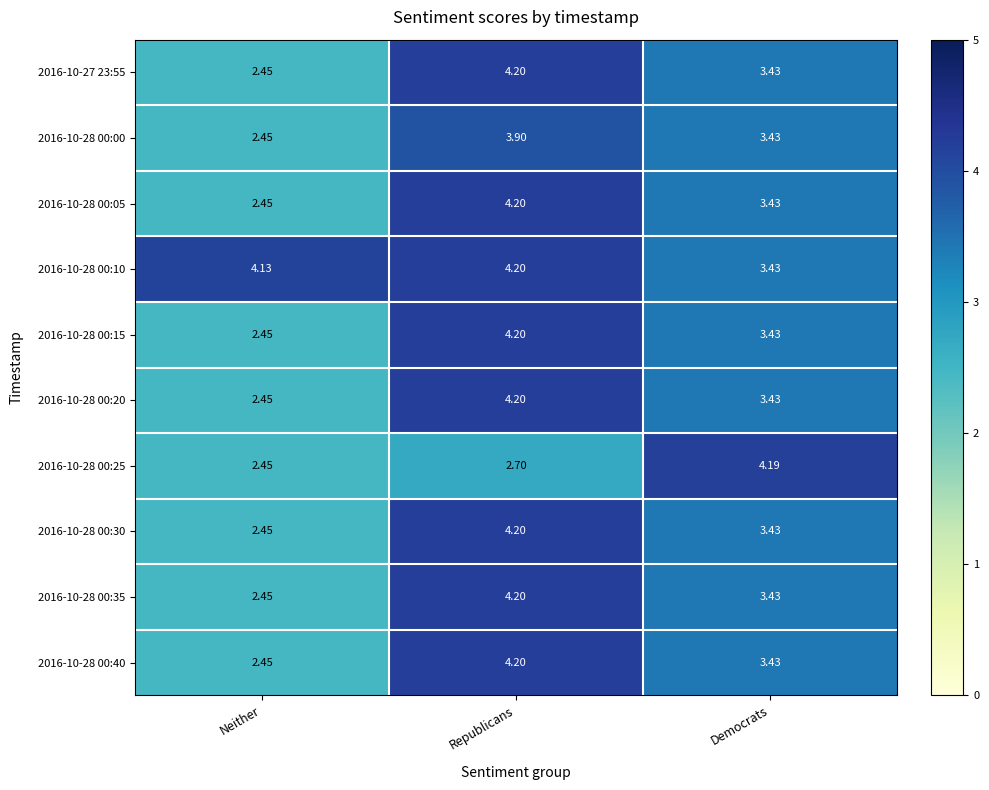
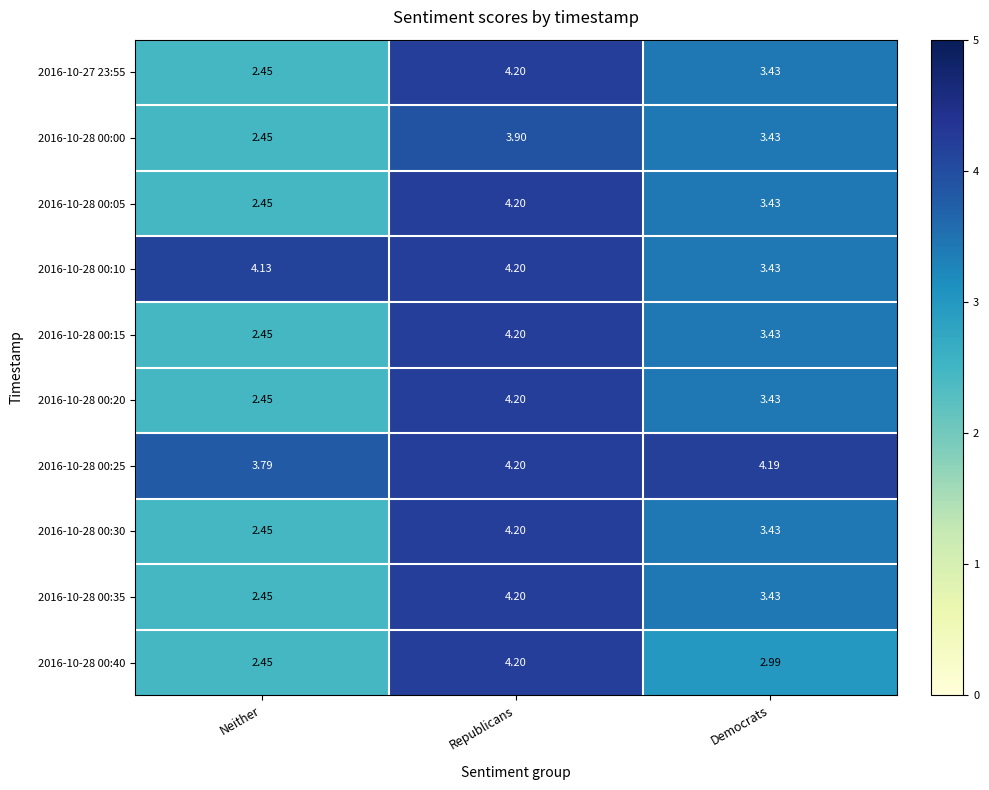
2016-10-28 00:25, Neither: 2.45 -> 3.79
2016-10-28 00:25, Republicans: 2.70 -> 4.20
2016-10-28 00:40, Democrats: 3.43 -> 2.99
